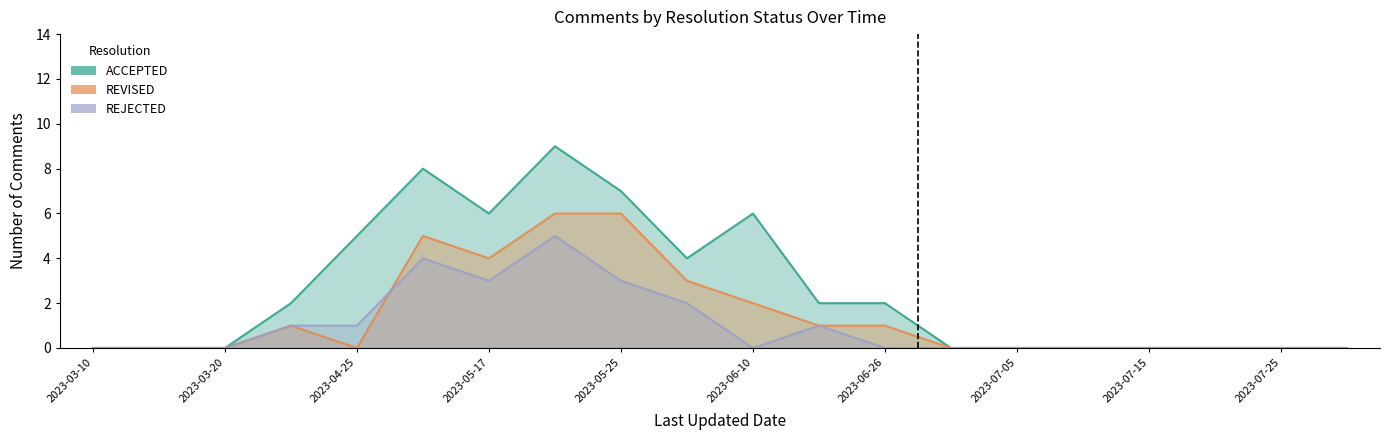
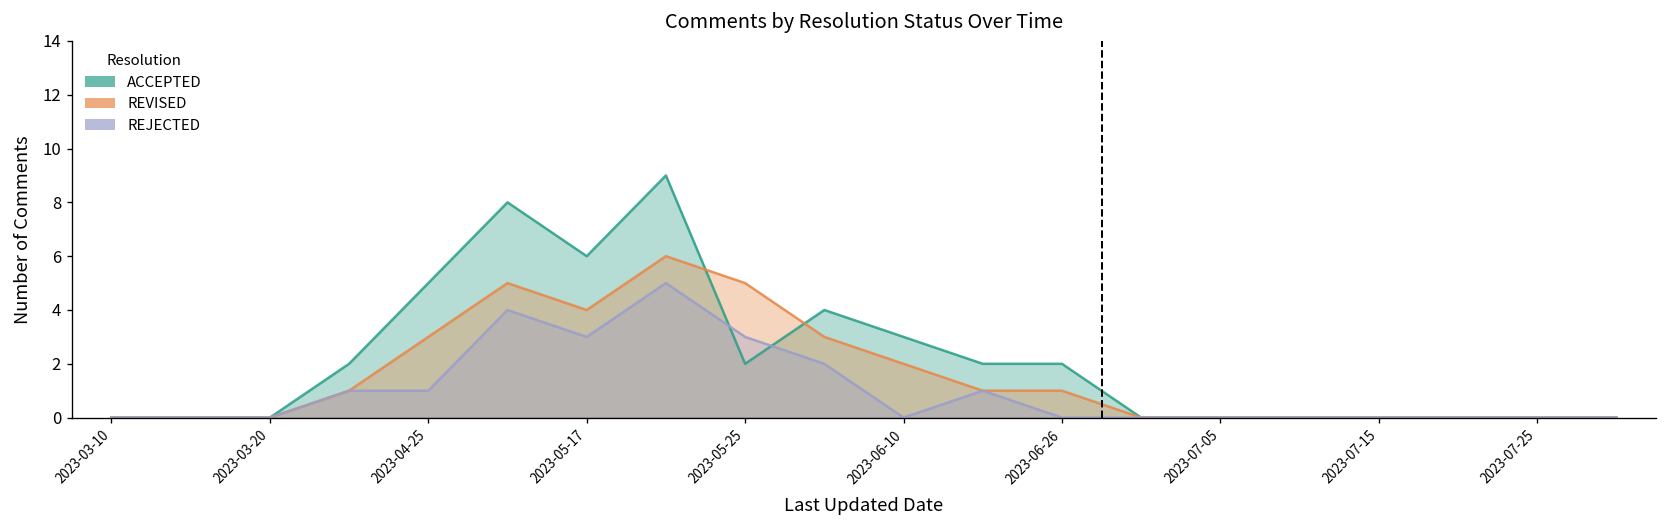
REVISED, 2023-04-25: 0 -> 3
ACCEPTED, 2023-05-25: 7 -> 2
REVISED, 2023-05-25: 6 -> 5
ACCEPTED, 2023-06-10: 6 -> 3
